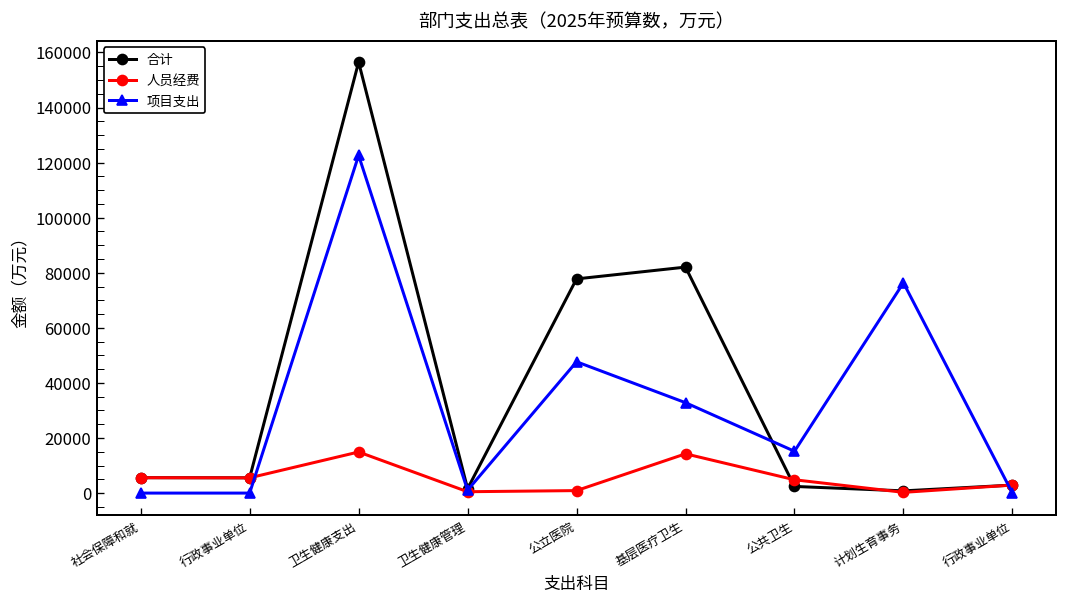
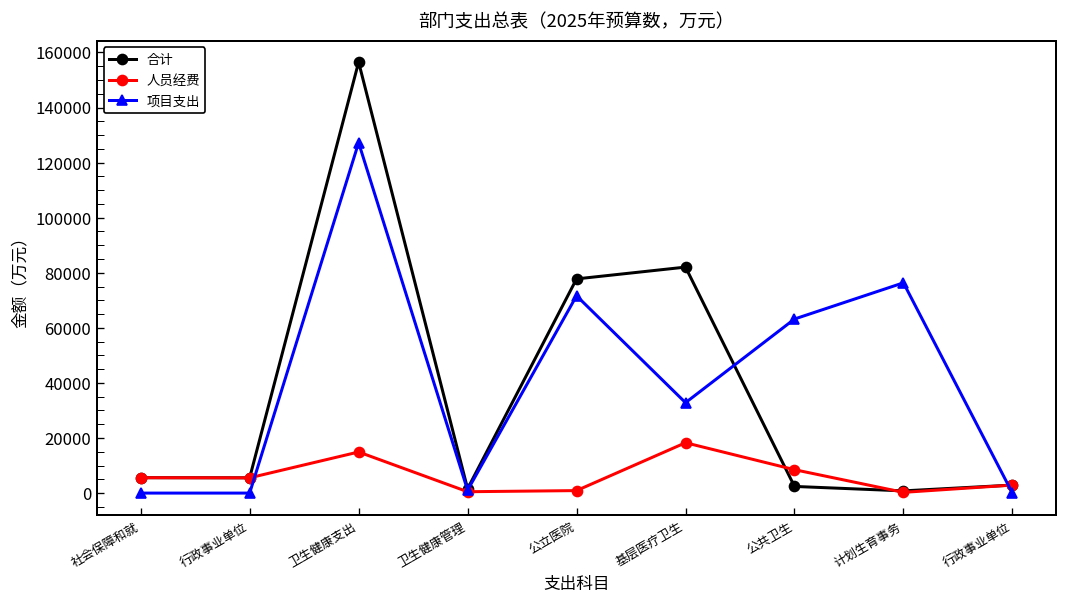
项目支出, 卫生健康支出: 123000 -> 127000
项目支出, 公立医院: 48000 -> 72000
人员经费, 基层医疗卫生: 14000 -> 18000
人员经费, 公共卫生: 5000 -> 8000
项目支出, 公共卫生: 15000 -> 63000
